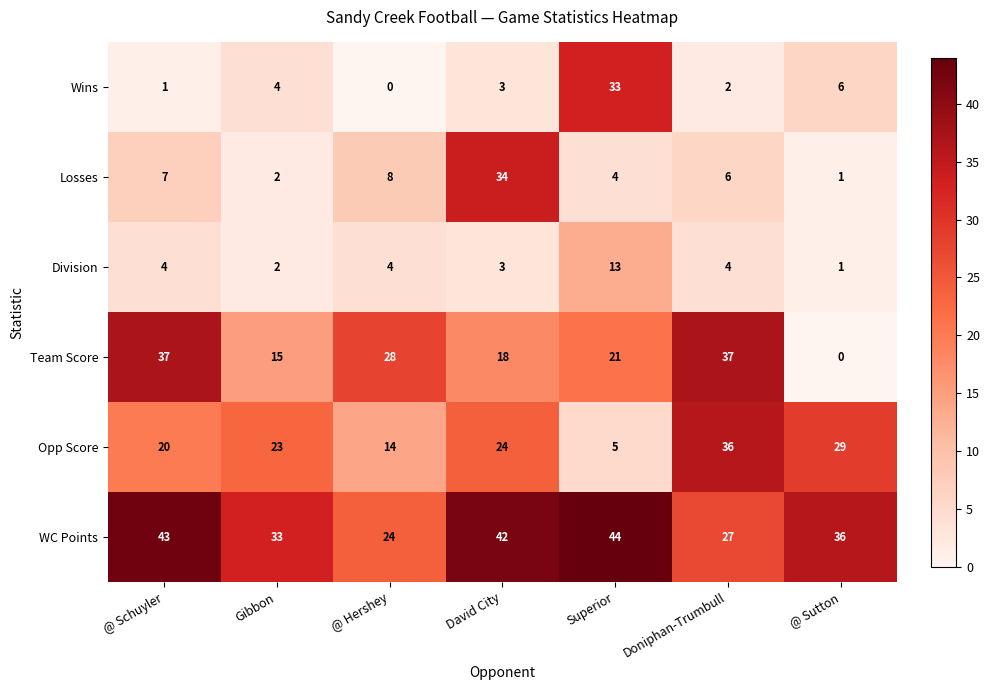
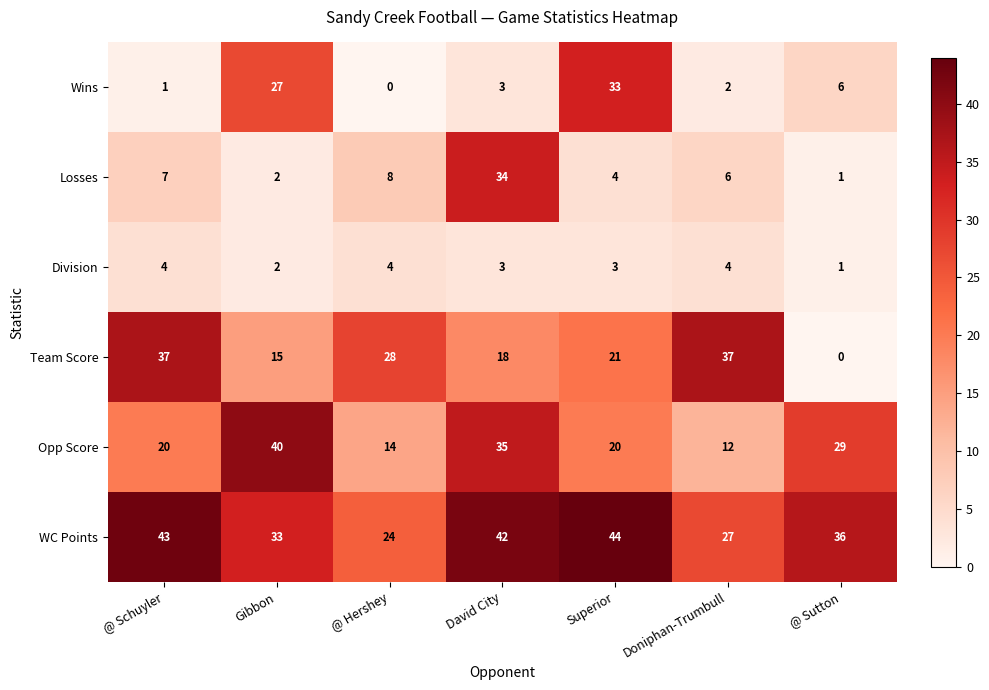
Wins, Gibbon: 4 -> 27
Division, Superior: 13 -> 3
Opp Score, Gibbon: 23 -> 40
Opp Score, David City: 24 -> 35
Opp Score, Superior: 5 -> 20
Opp Score, Doniphan-Trumbull: 36 -> 12
